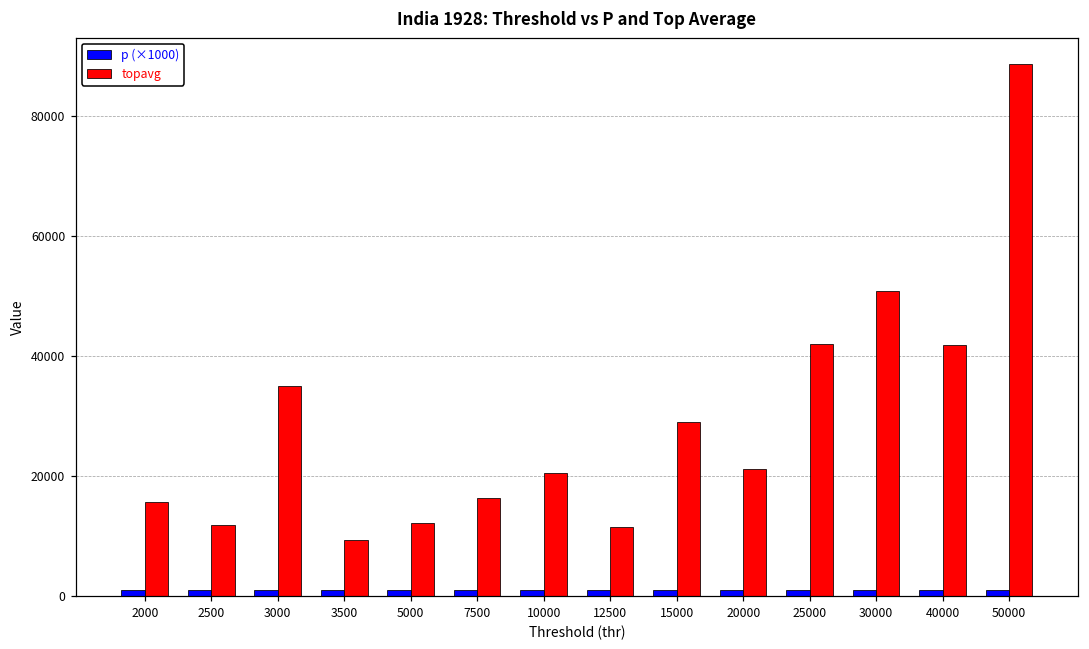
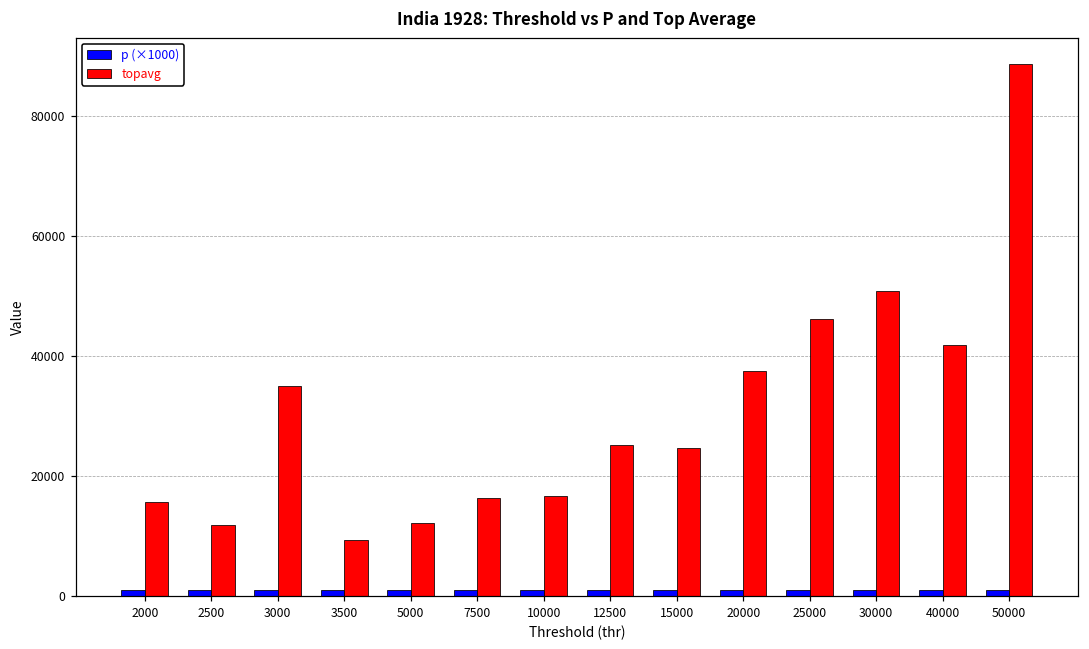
topavg, 10000: 20000 -> 17000
topavg, 12500: 11000 -> 25000
topavg, 15000: 29000 -> 25000
topavg, 20000: 21000 -> 37000
topavg, 25000: 42000 -> 46000
